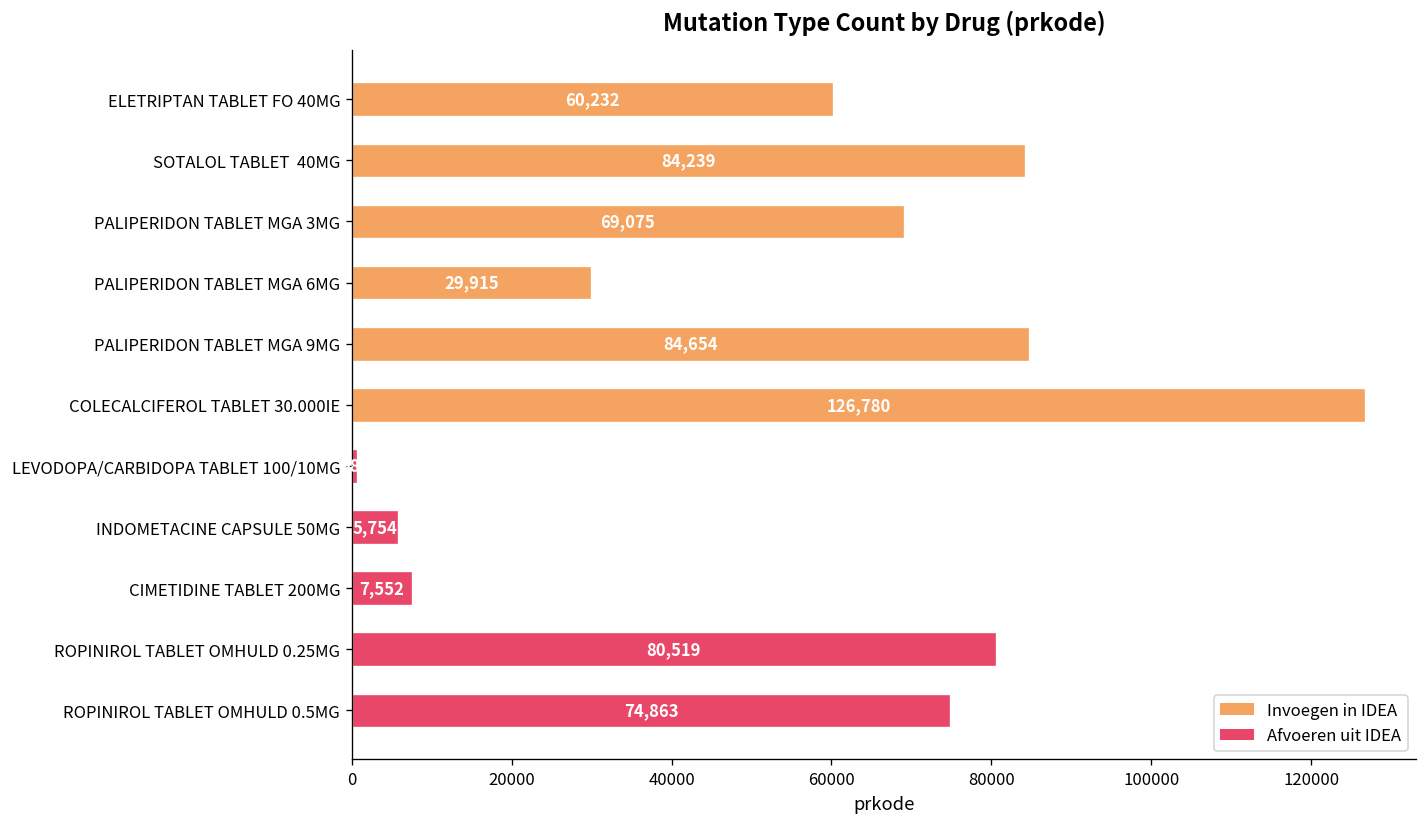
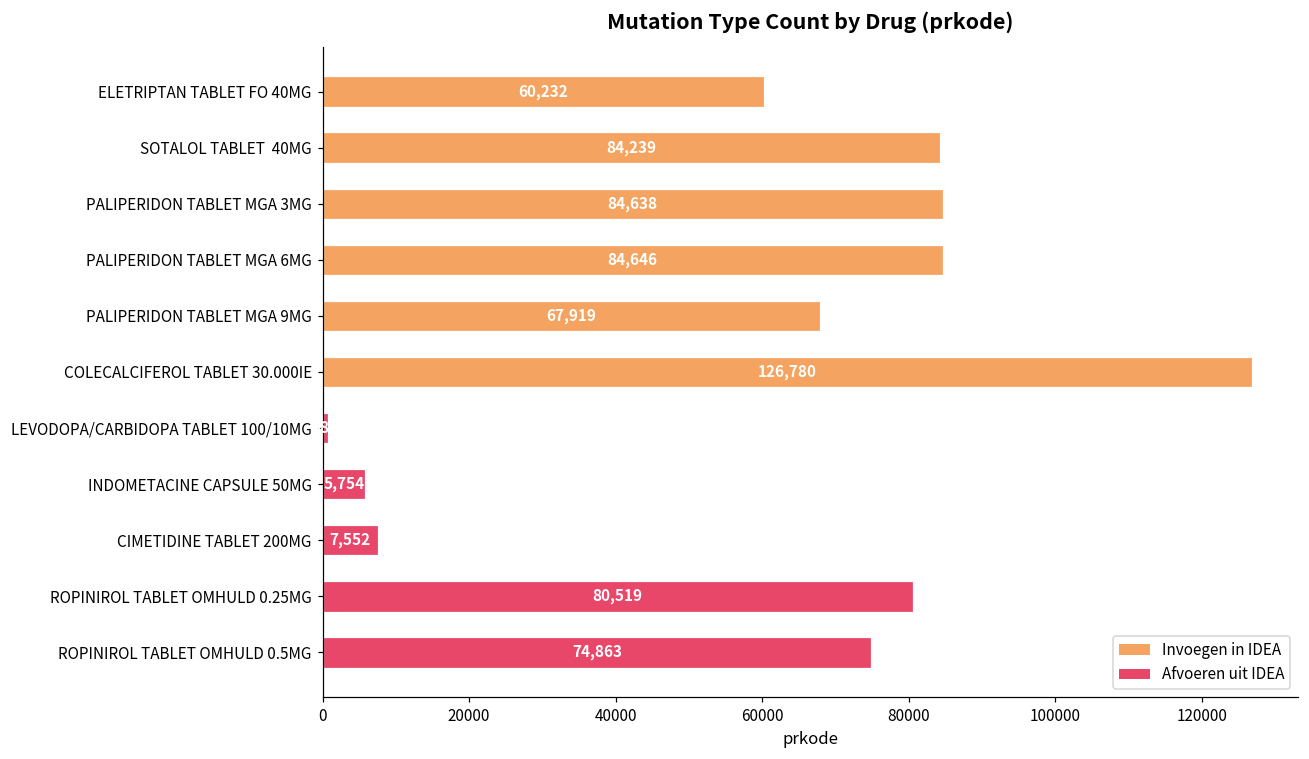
PALIPERIDON TABLET MGA 3MG: 69,075 -> 84,638
PALIPERIDON TABLET MGA 6MG: 29,915 -> 84,646
PALIPERIDON TABLET MGA 9MG: 84,654 -> 67,919
